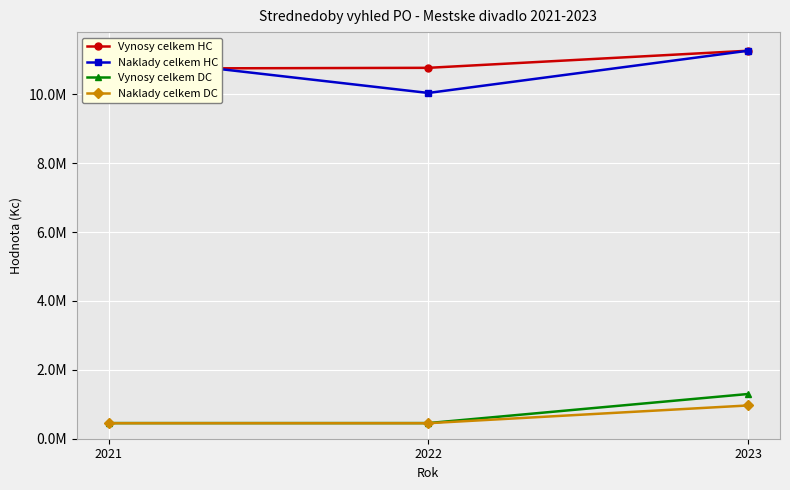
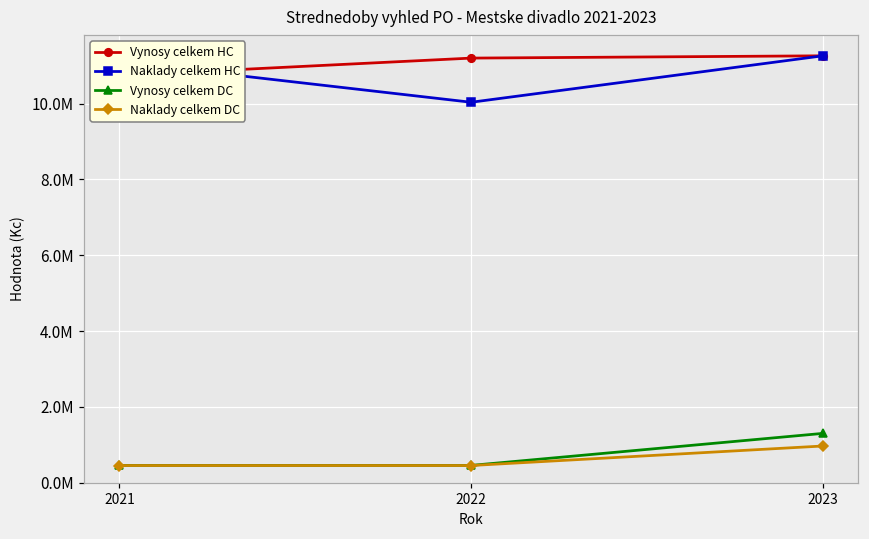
Vynosy celkem HC, 2022: 10800000 -> 11200000
